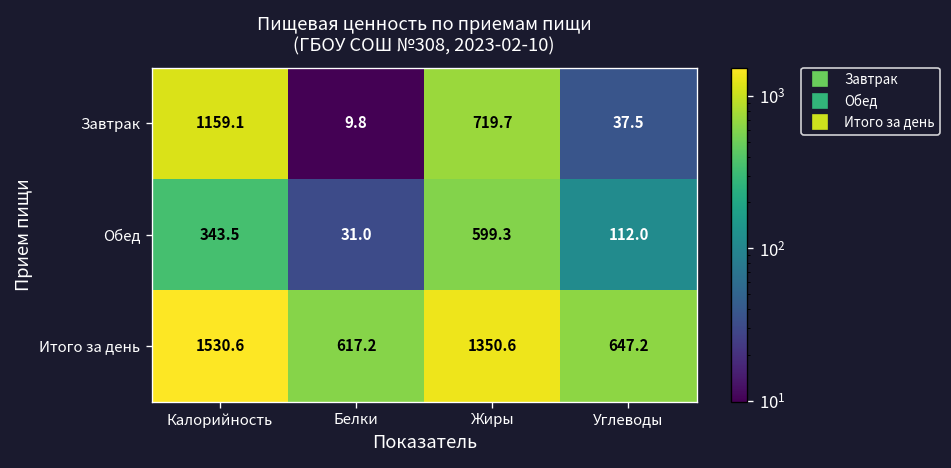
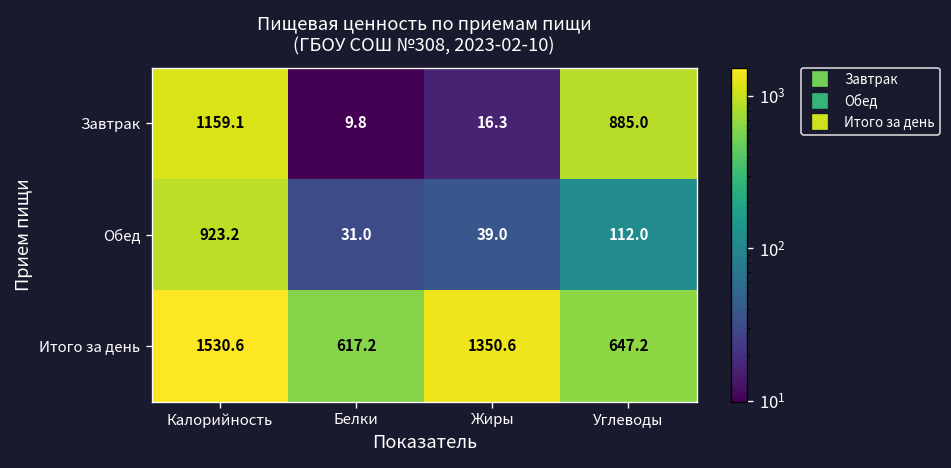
Завтрак, Жиры: 719.7 -> 16.3
Завтрак, Углеводы: 37.5 -> 885.0
Обед, Калорийность: 343.5 -> 923.2
Обед, Жиры: 599.3 -> 39.0
